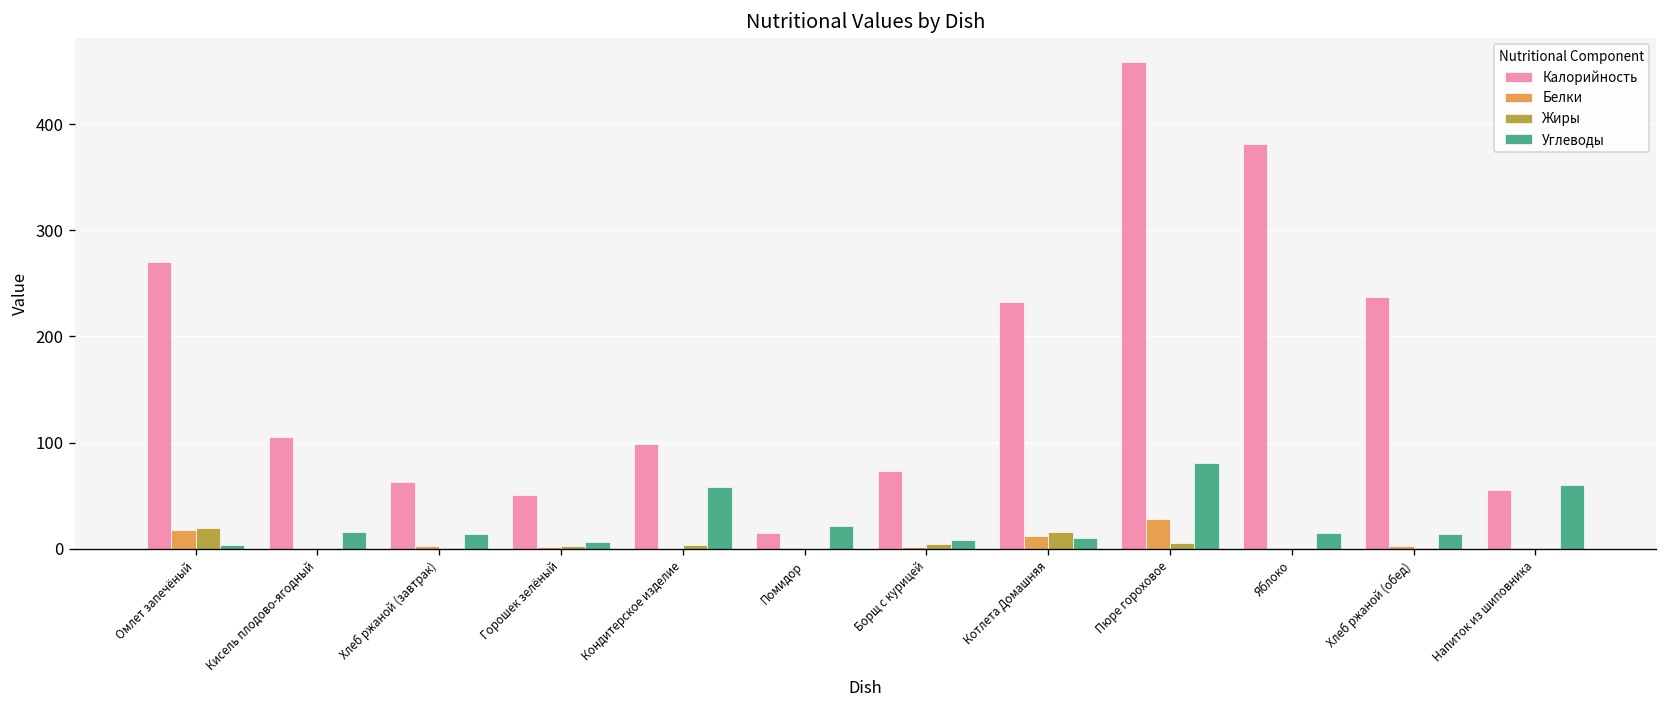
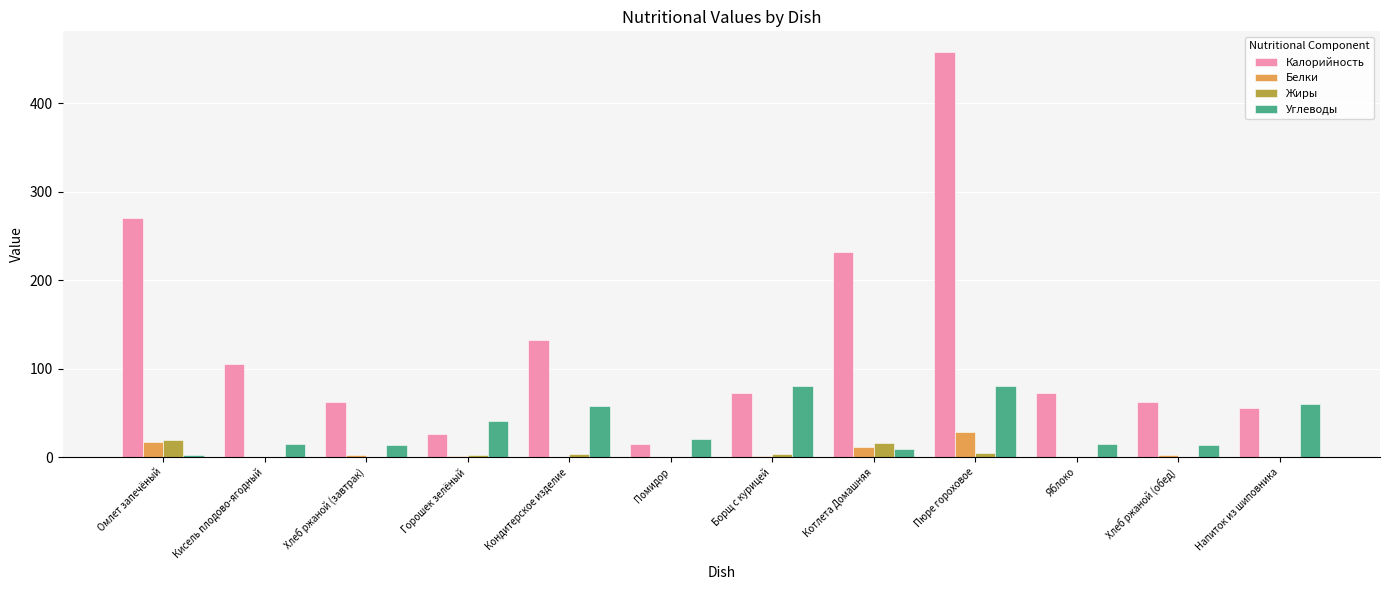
Калорийность, Горошек зелёный: 50 -> 30
Углеводы, Горошек зелёный: 10 -> 40
Калорийность, Кондитерское изделие: 100 -> 130
Углеводы, Борщ с курицей: 10 -> 80
Калорийность, Яблоко: 380 -> 70
Калорийность, Хлеб ржаной (обед): 240 -> 60
